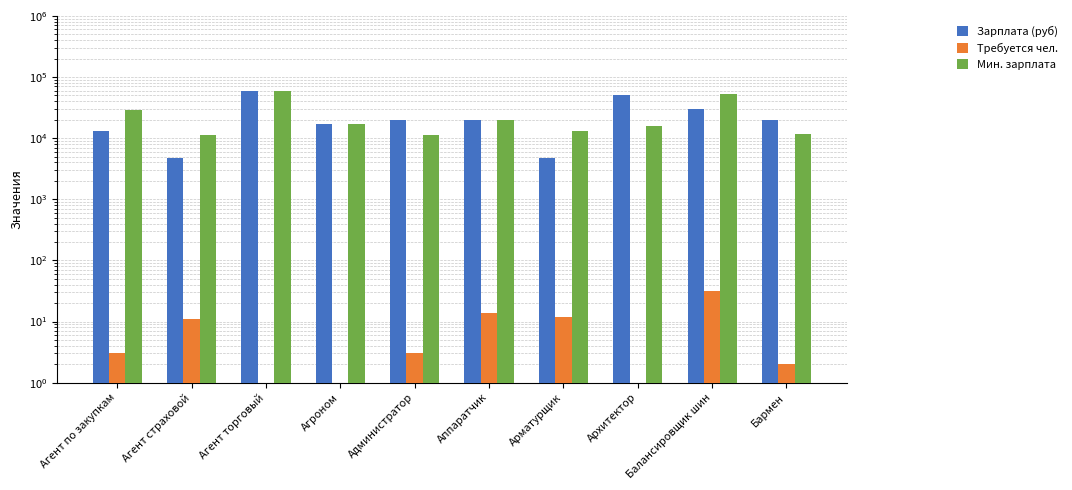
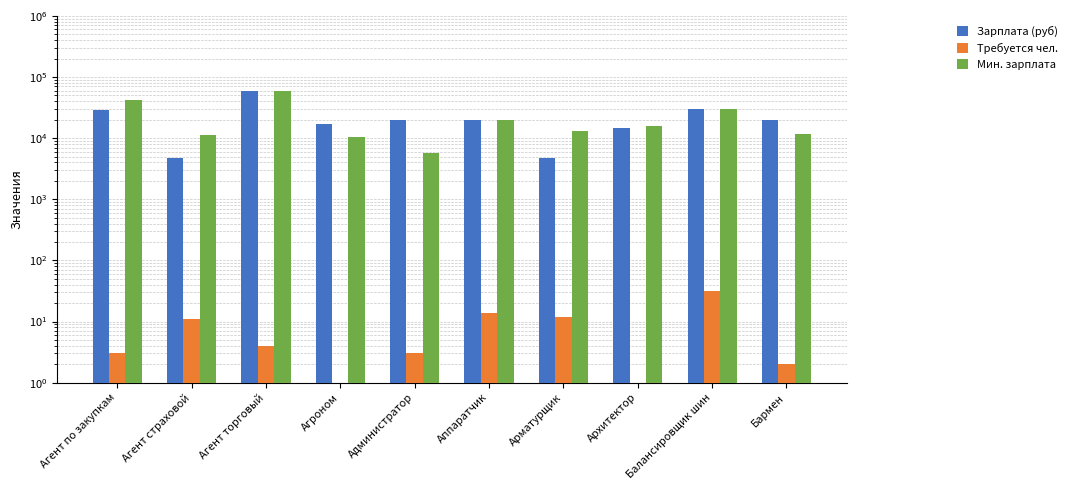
Зарплата (руб), Агент по закупкам: 13000 -> 30000
Мин. зарплата, Агент по закупкам: 30000 -> 40000
Требуется чел., Агент торговый: 1 -> 4
Мин. зарплата, Агроном: 17000 -> 10000
Мин. зарплата, Администратор: 11000 -> 6000
Зарплата (руб), Архитектор: 50000 -> 14000
Мин. зарплата, Балансировщик шин: 50000 -> 30000
